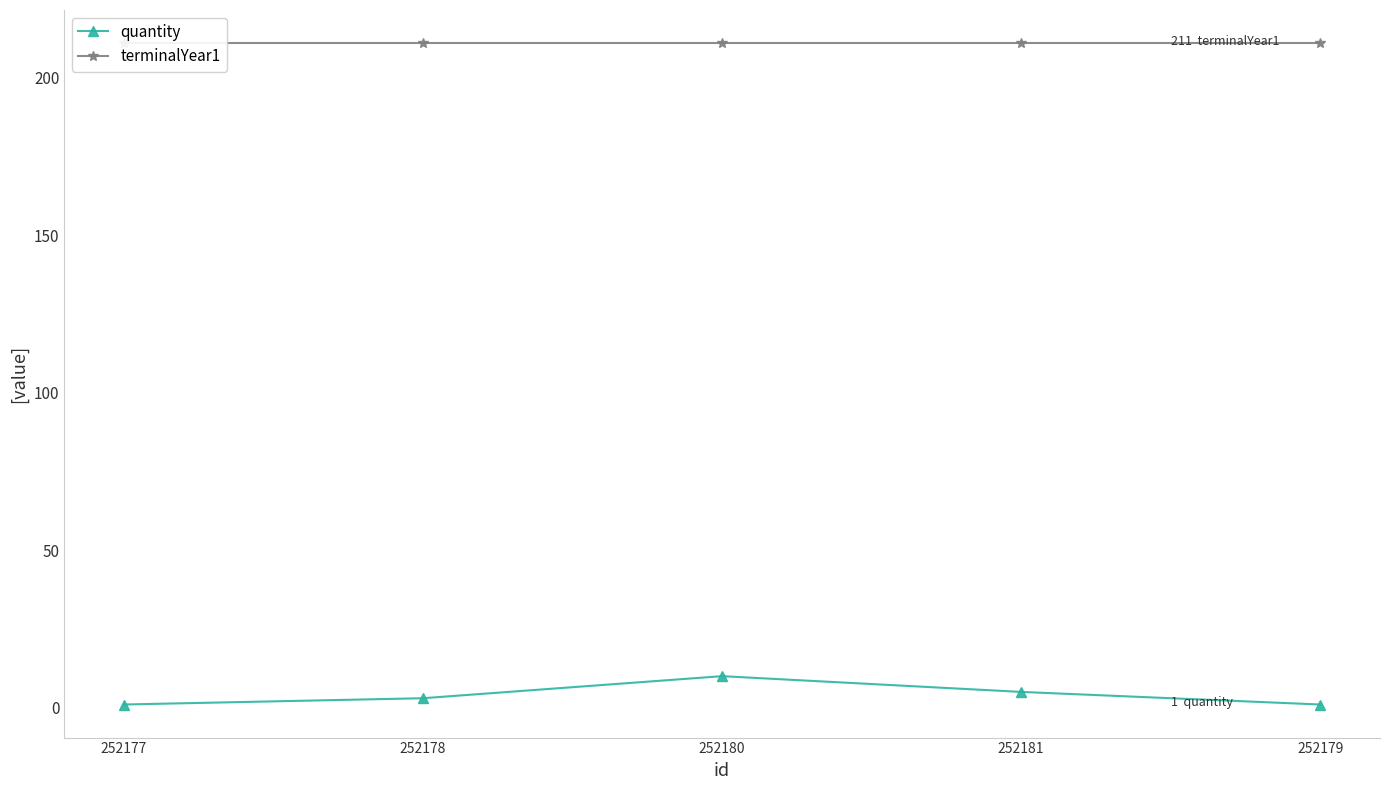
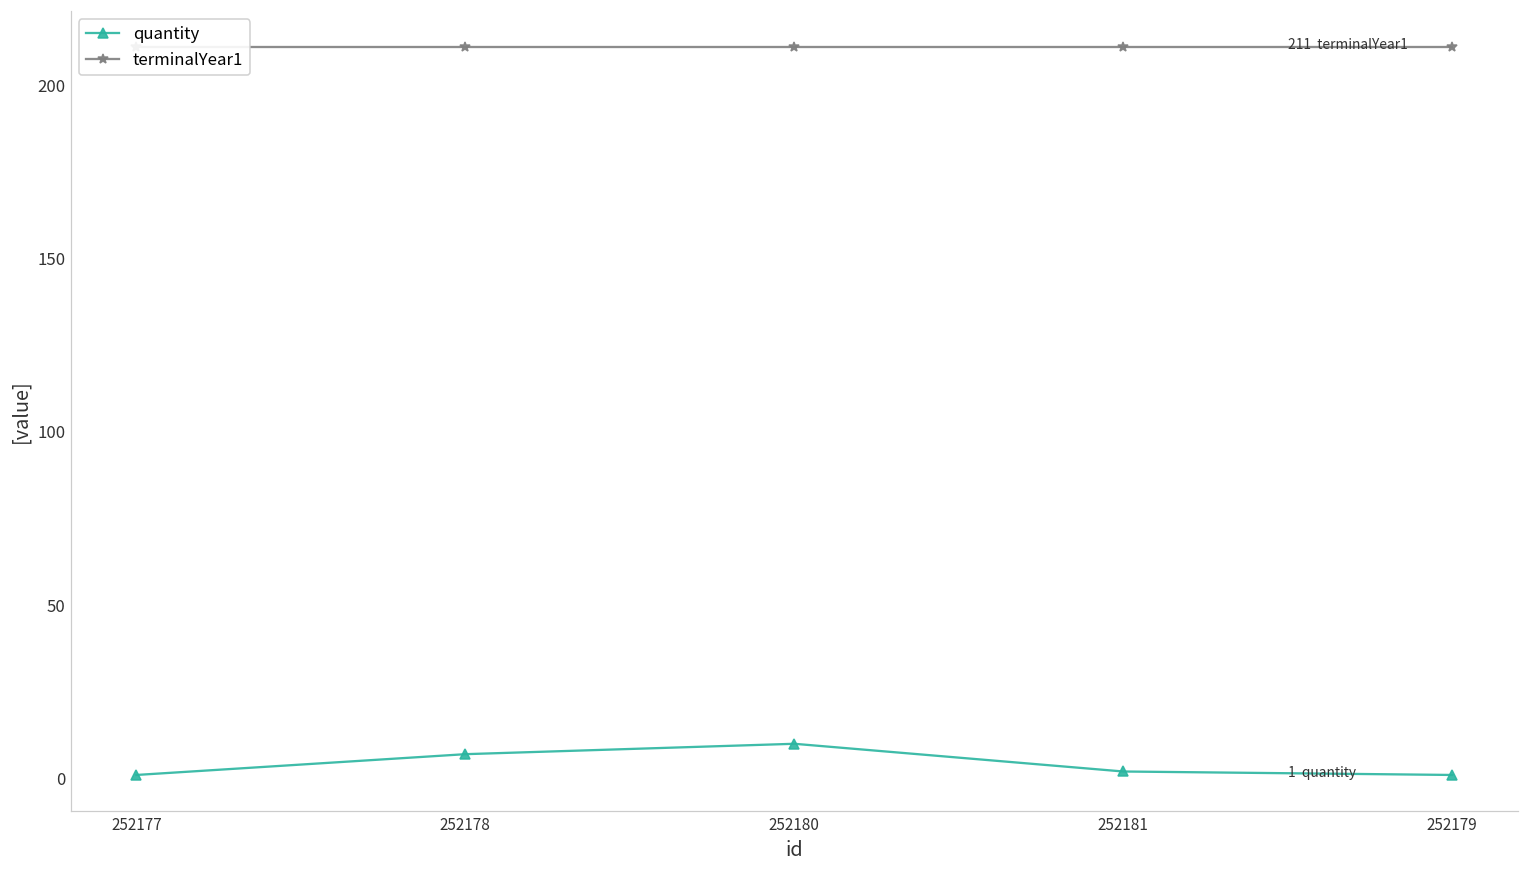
quantity, 252178: 3 -> 7
quantity, 252181: 5 -> 2
